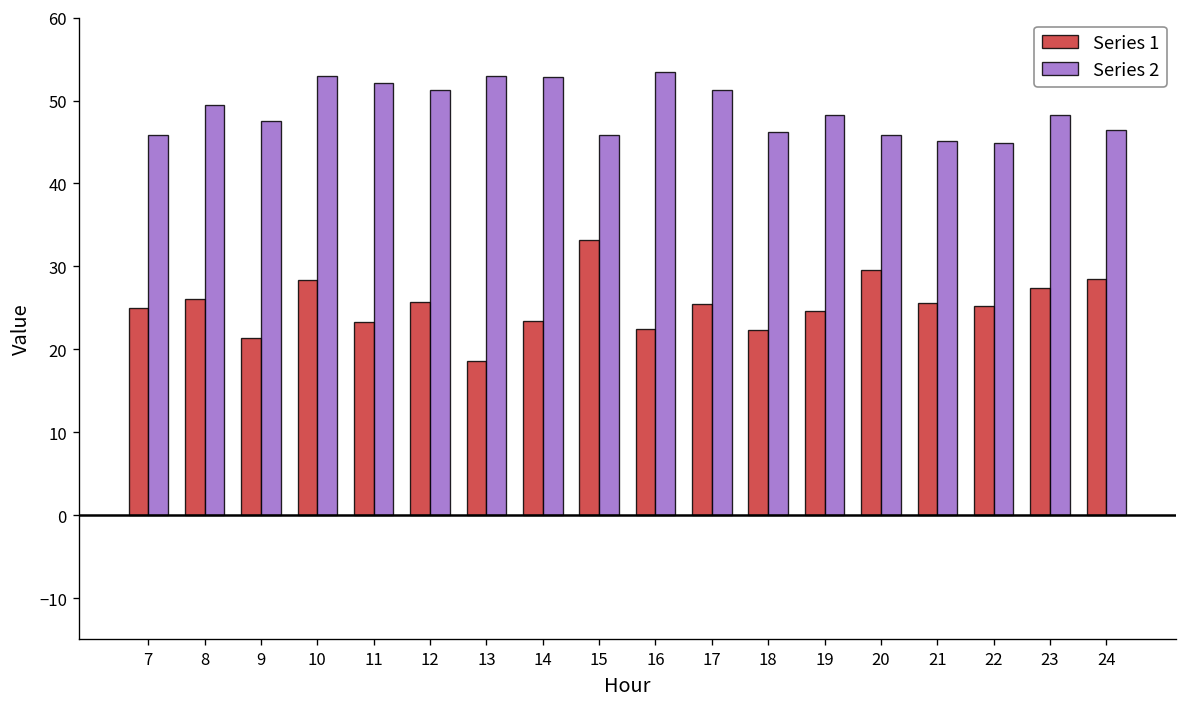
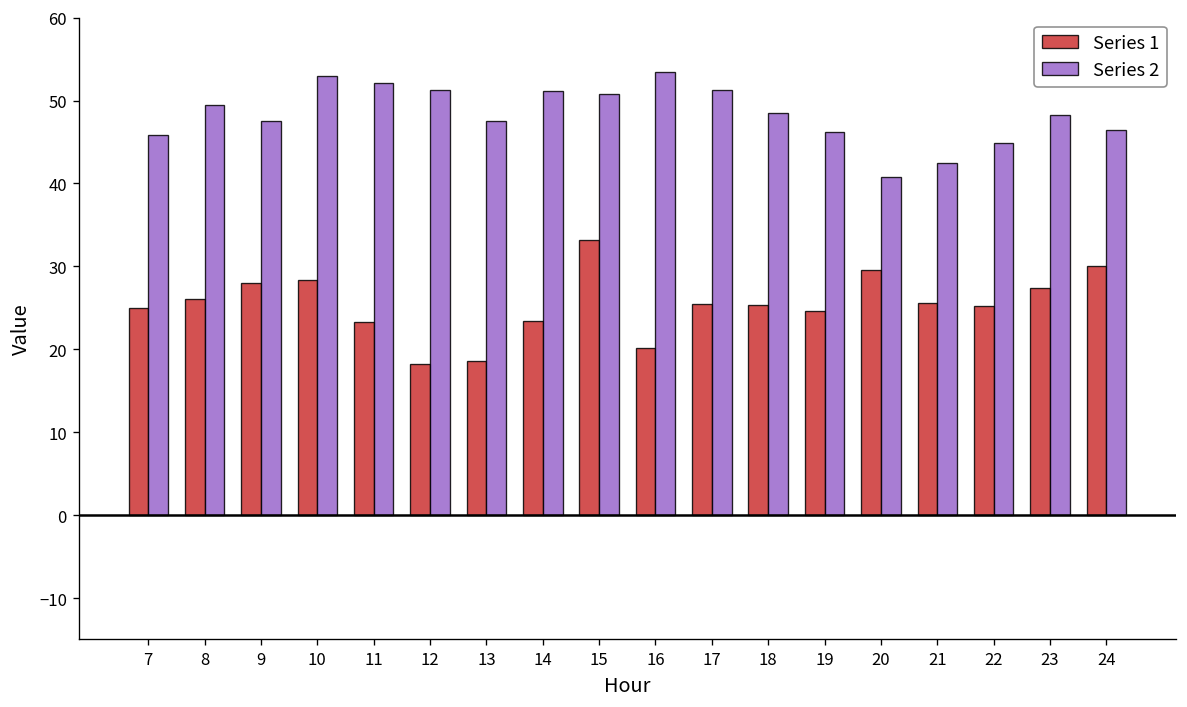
Series 1, 9: 21 -> 28
Series 1, 12: 26 -> 18
Series 2, 13: 53 -> 48
Series 2, 14: 53 -> 51
Series 2, 15: 46 -> 51
Series 1, 16: 22 -> 20
Series 1, 18: 22 -> 25
Series 2, 18: 46 -> 49
Series 2, 19: 48 -> 46
Series 2, 20: 46 -> 41
Series 2, 21: 45 -> 43
Series 1, 24: 29 -> 30
